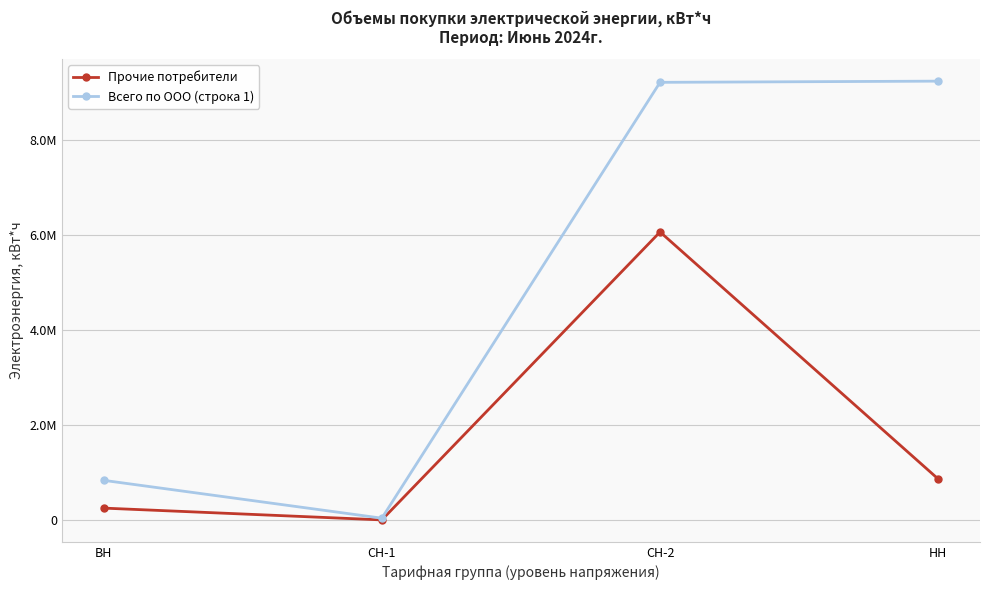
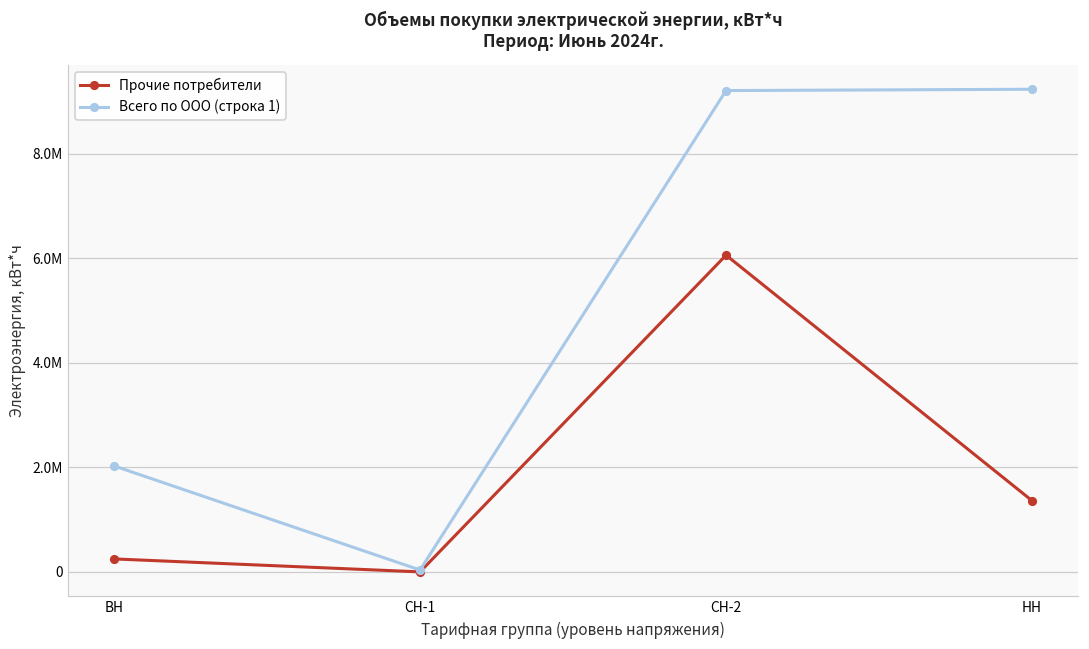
Всего по ООО (строка 1), ВН: 800000 -> 2000000
Прочие потребители, НН: 900000 -> 1400000
